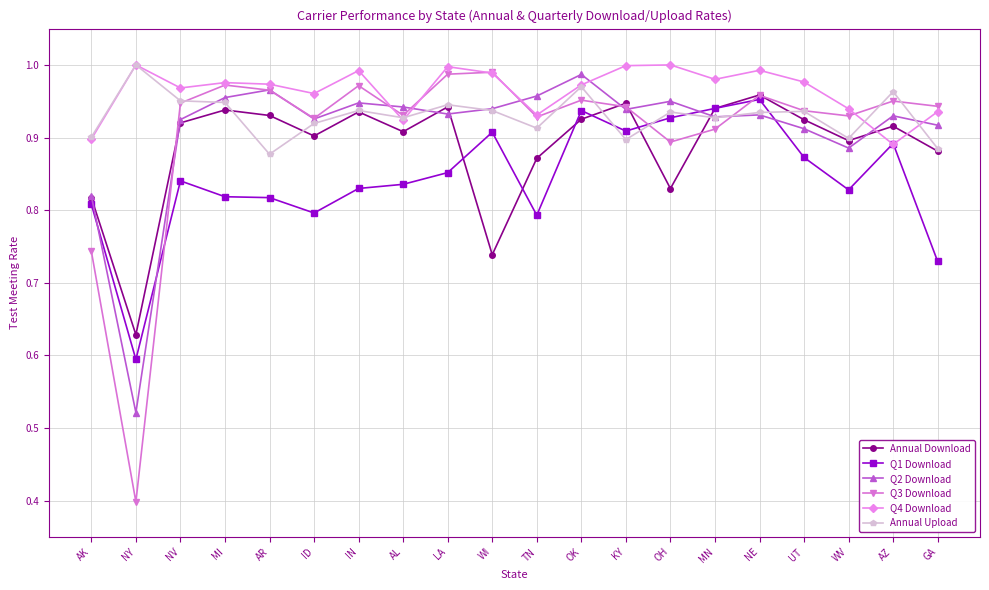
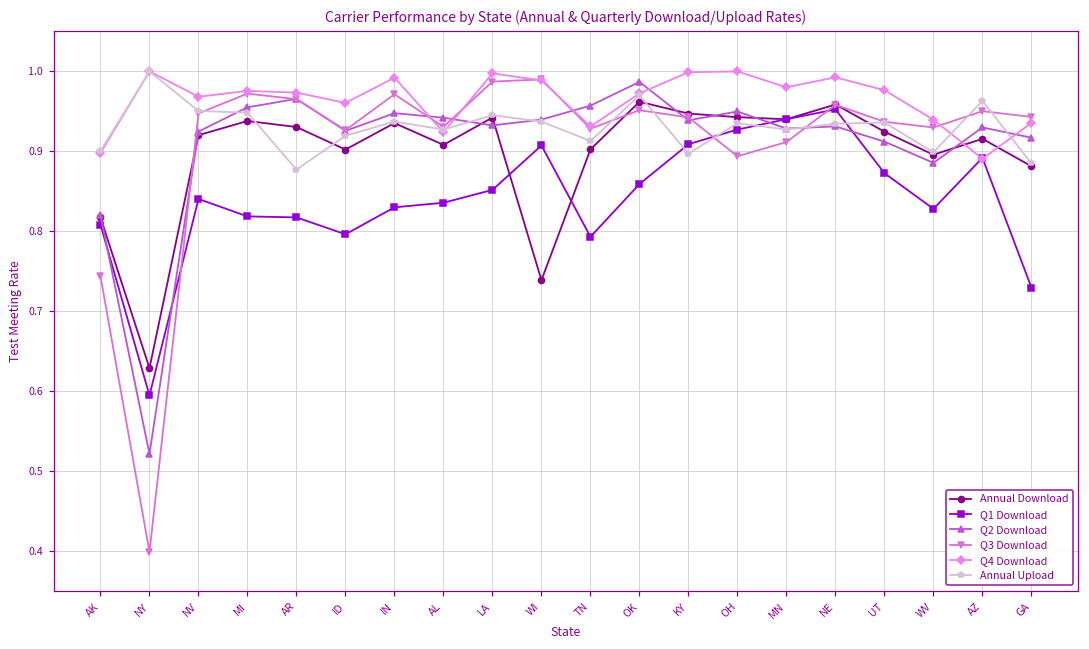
Annual Download, TN: 0.87 -> 0.90
Annual Download, OK: 0.93 -> 0.96
Q1 Download, OK: 0.94 -> 0.86
Annual Download, OH: 0.83 -> 0.94
